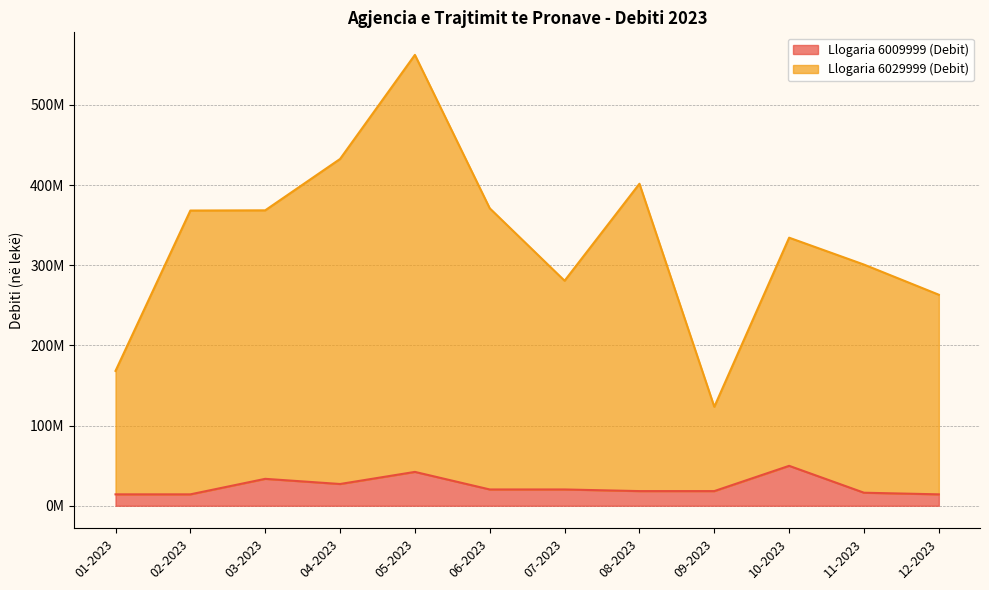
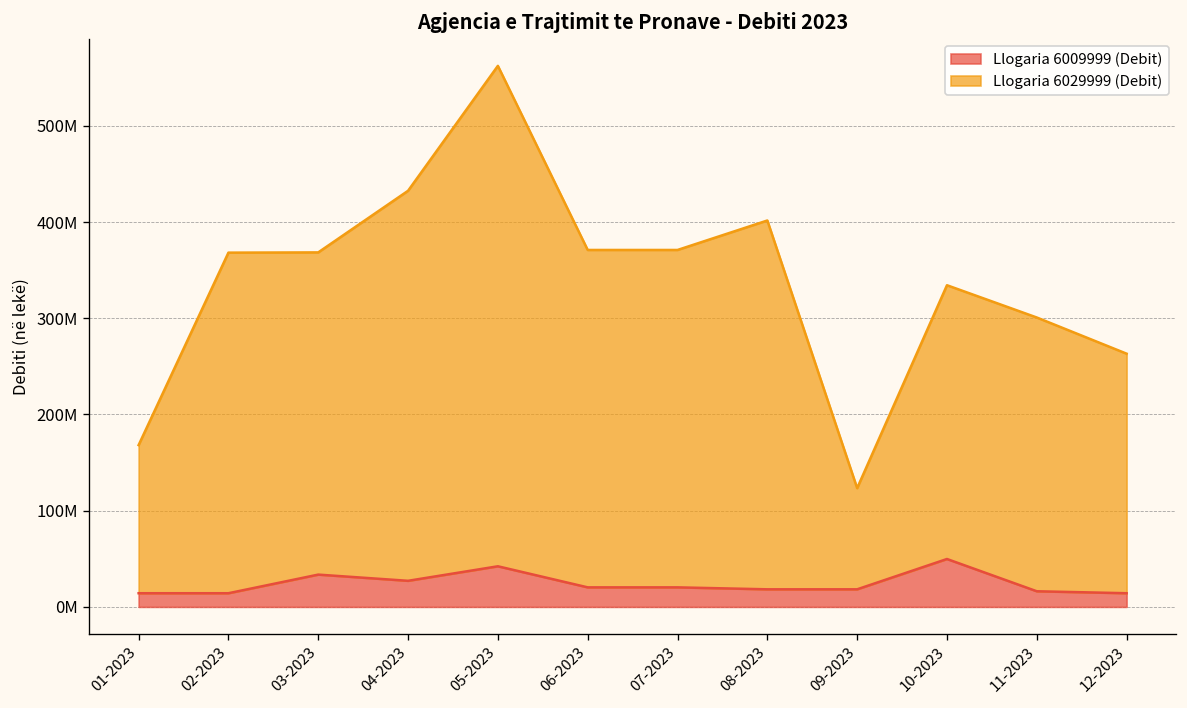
Llogaria 6029999 (Debit), 07-2023: 260000000 -> 350000000
